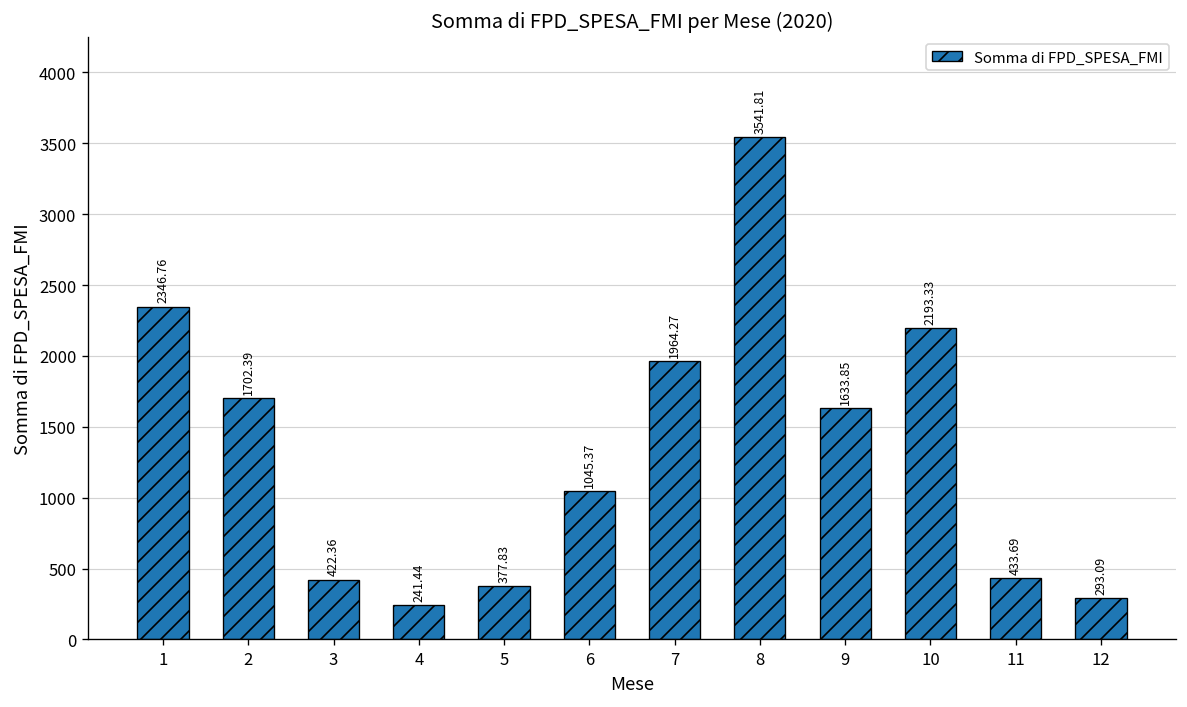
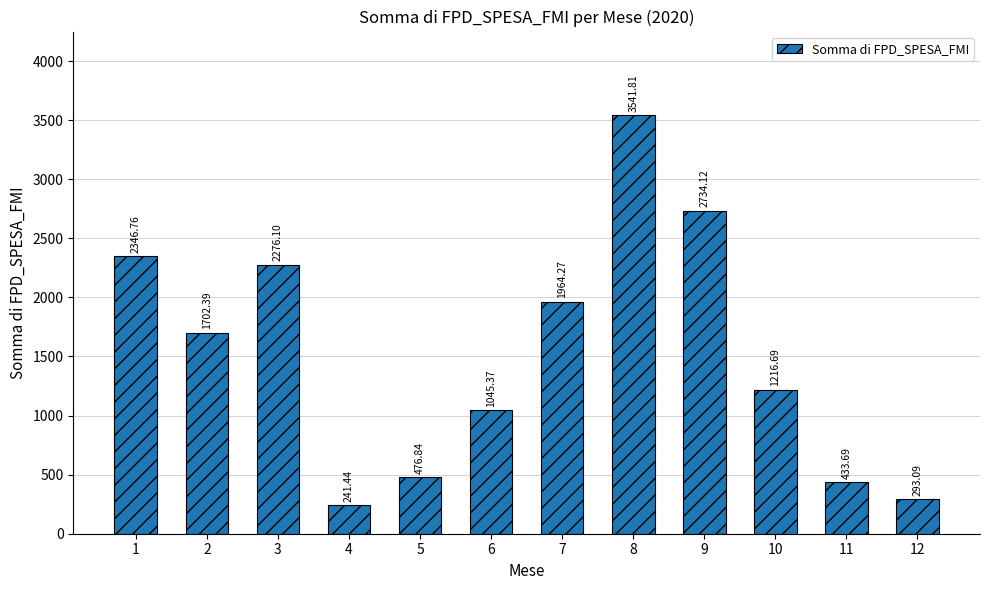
3: 422.36 -> 2276.10
5: 377.83 -> 476.84
9: 1633.85 -> 2734.12
10: 2193.33 -> 1216.69
